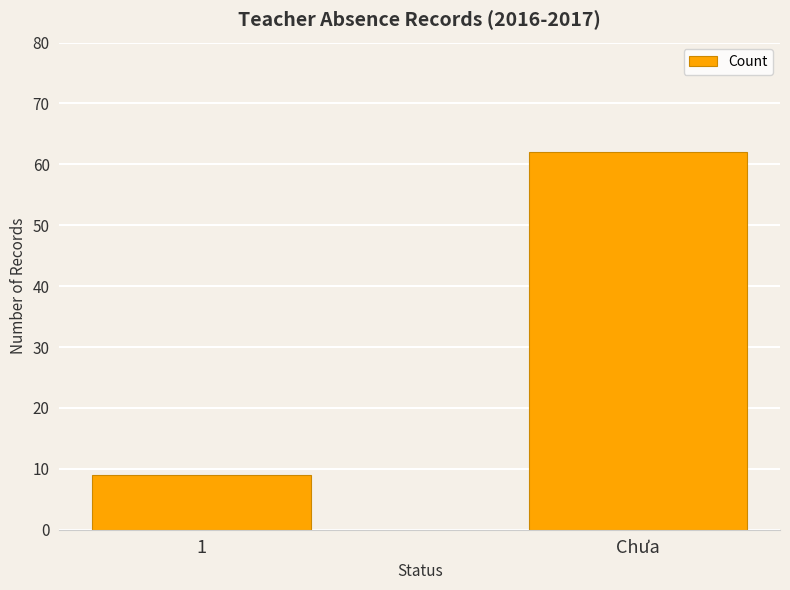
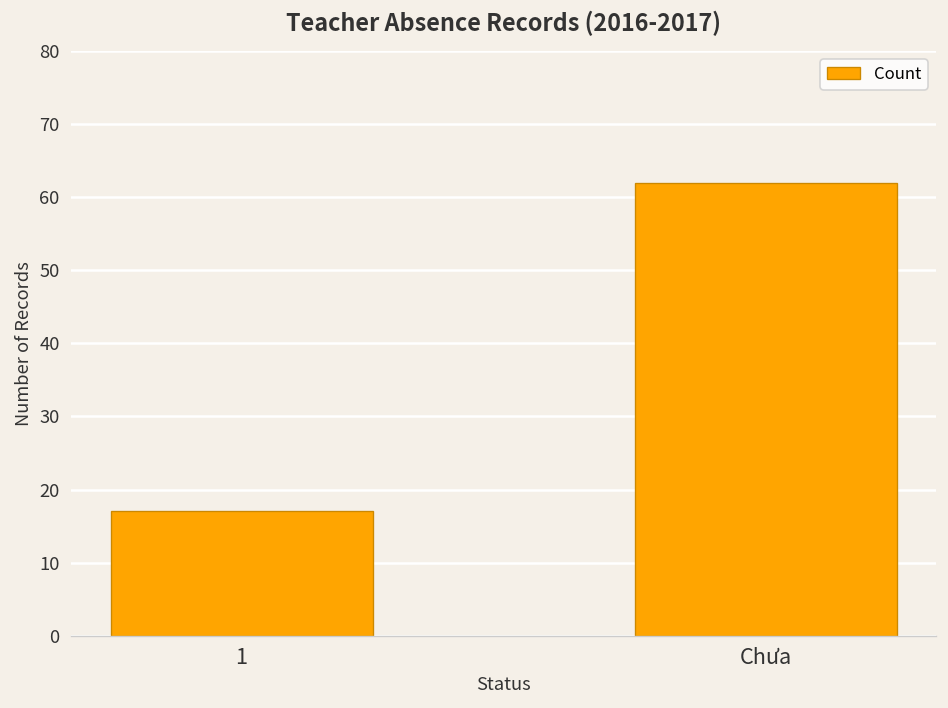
1: 9 -> 17
